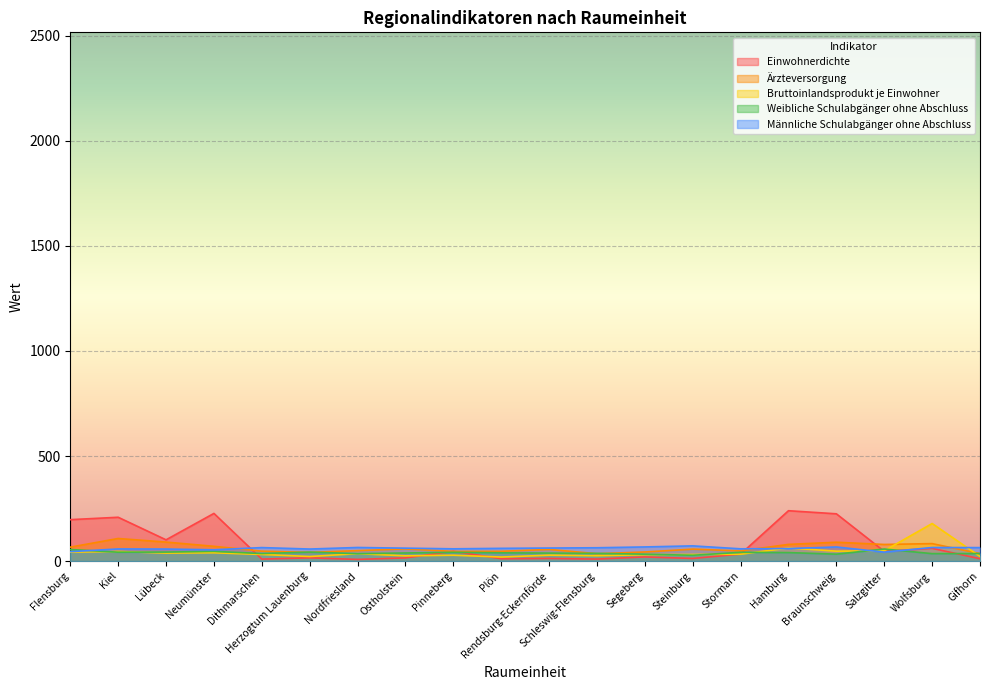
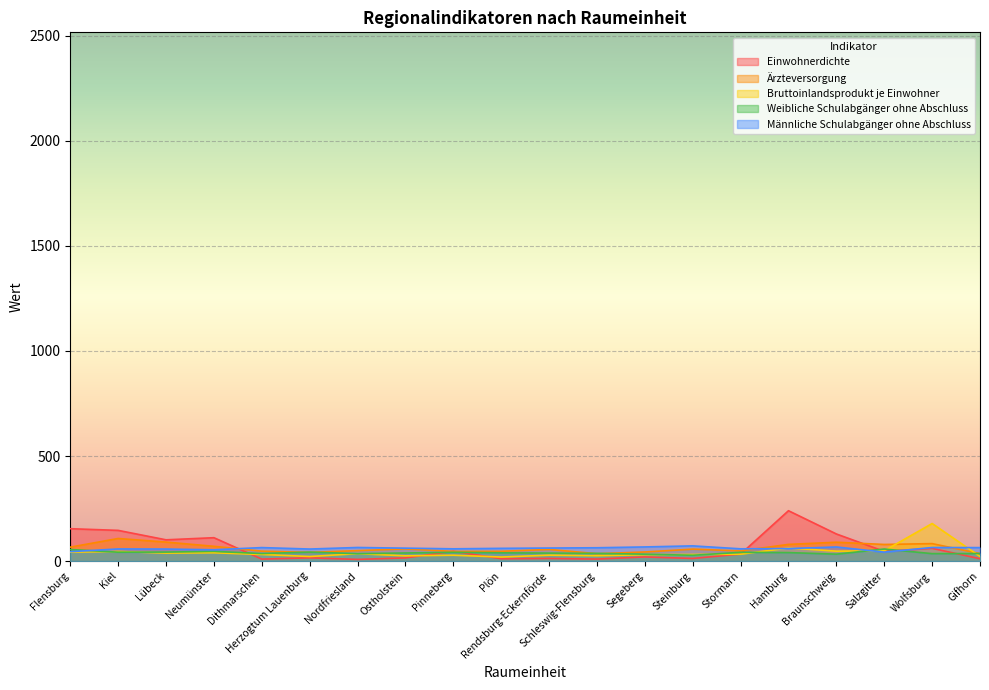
Einwohnerdichte, Flensburg: 200 -> 150
Einwohnerdichte, Kiel: 210 -> 150
Einwohnerdichte, Neumünster: 230 -> 110
Einwohnerdichte, Braunschweig: 220 -> 130
